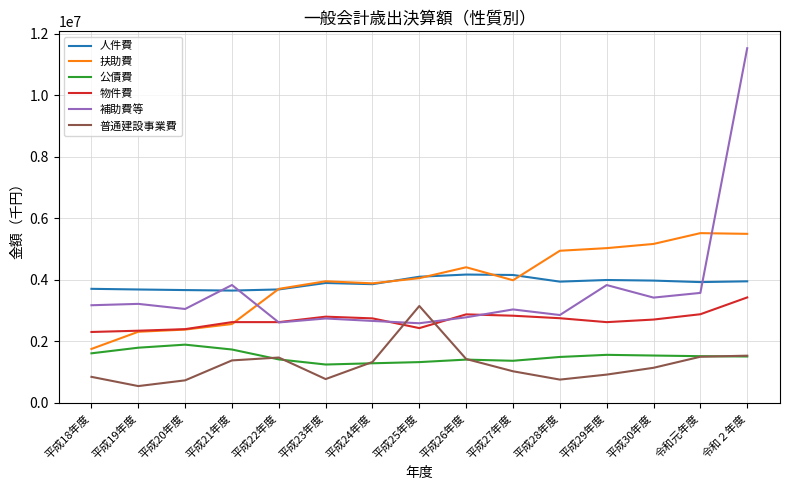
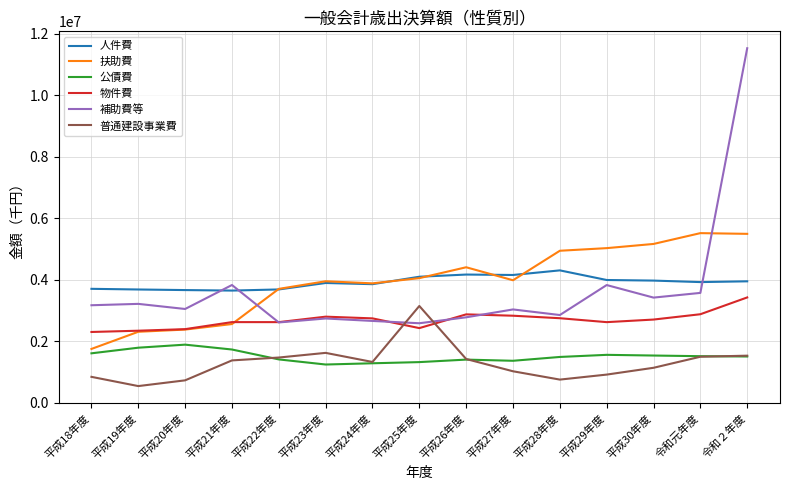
普通建設事業費, 平成23年度: 800000 -> 1600000
人件費, 平成28年度: 3900000 -> 4300000
